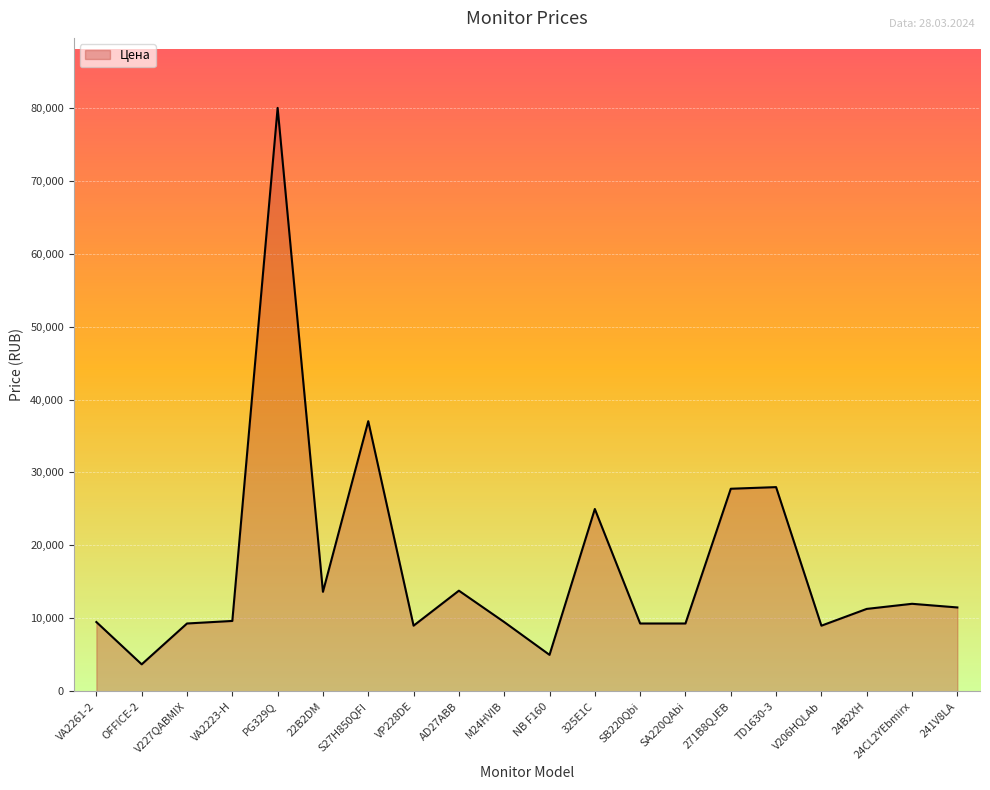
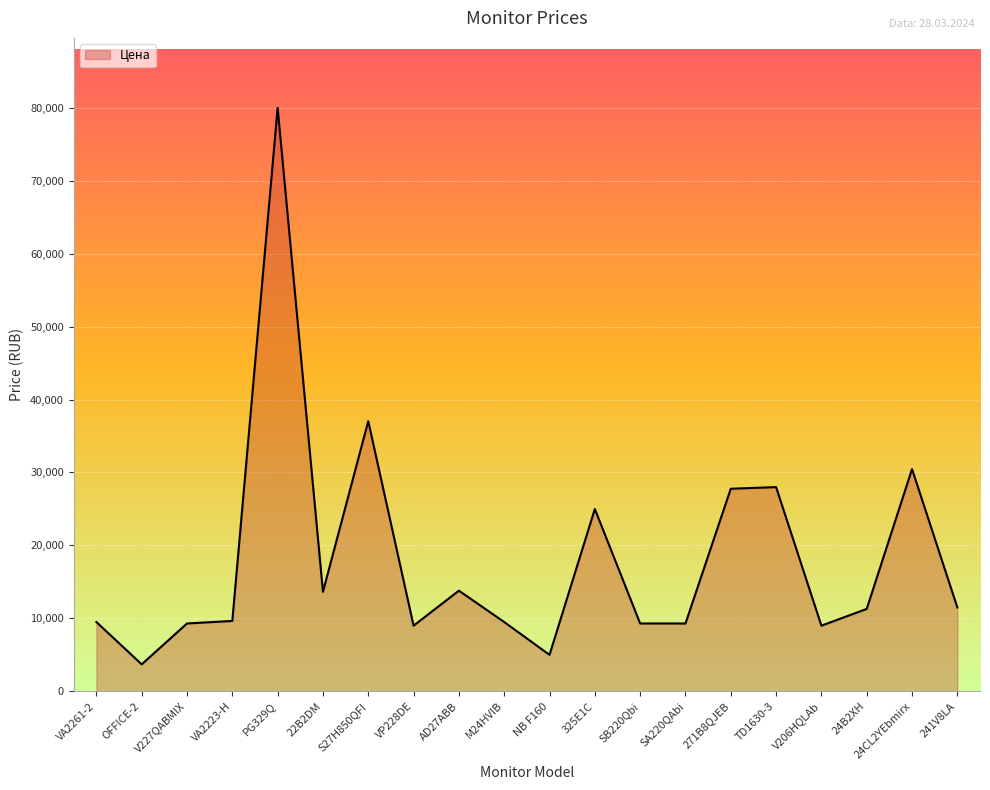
24CL2YEbmirx: 12,000 -> 30,000
